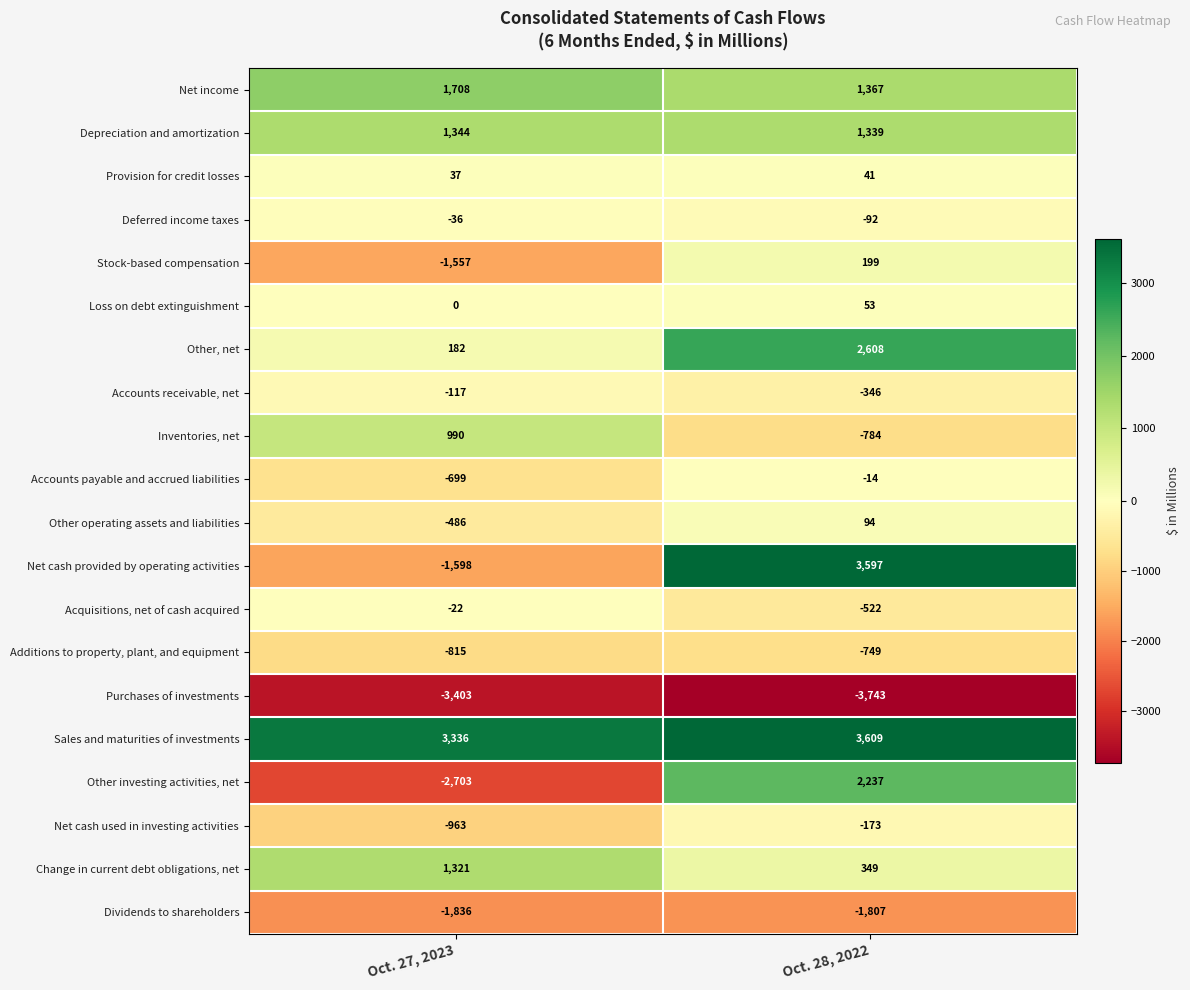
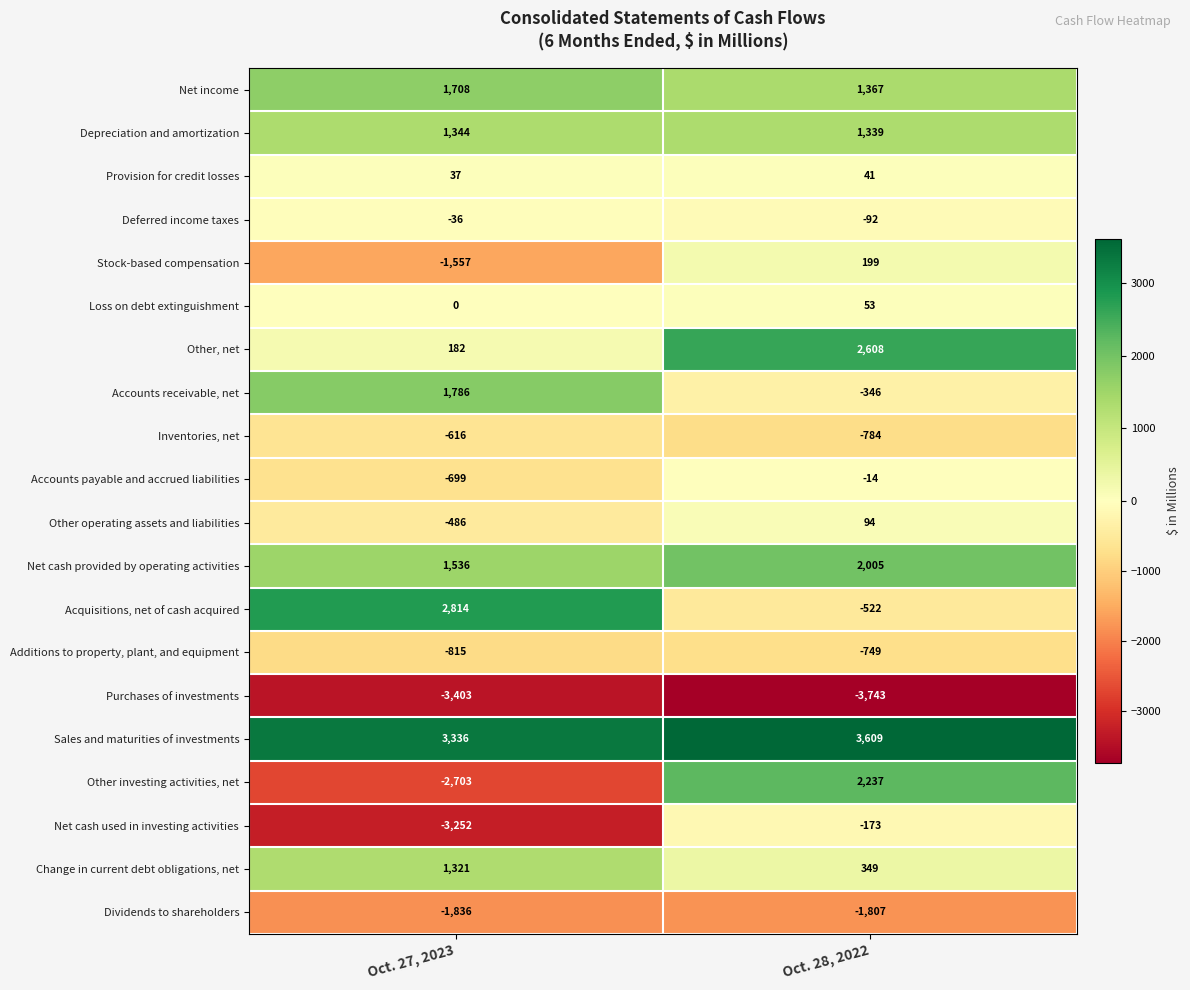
Accounts receivable, net, Oct. 27, 2023: -117 -> 1,786
Inventories, net, Oct. 27, 2023: 990 -> -616
Net cash provided by operating activities, Oct. 27, 2023: -1,598 -> 1,536
Net cash provided by operating activities, Oct. 28, 2022: 3,597 -> 2,005
Acquisitions, net of cash acquired, Oct. 27, 2023: -22 -> 2,814
Net cash used in investing activities, Oct. 27, 2023: -963 -> -3,252
